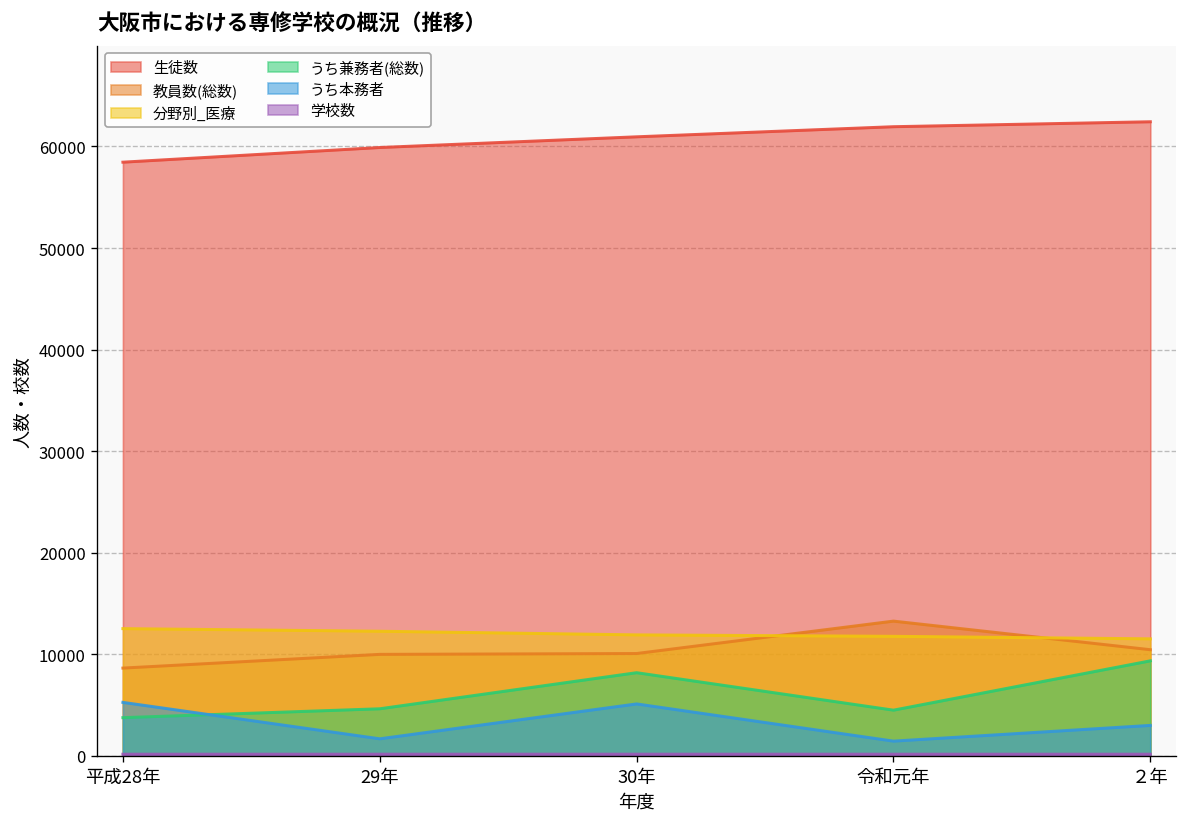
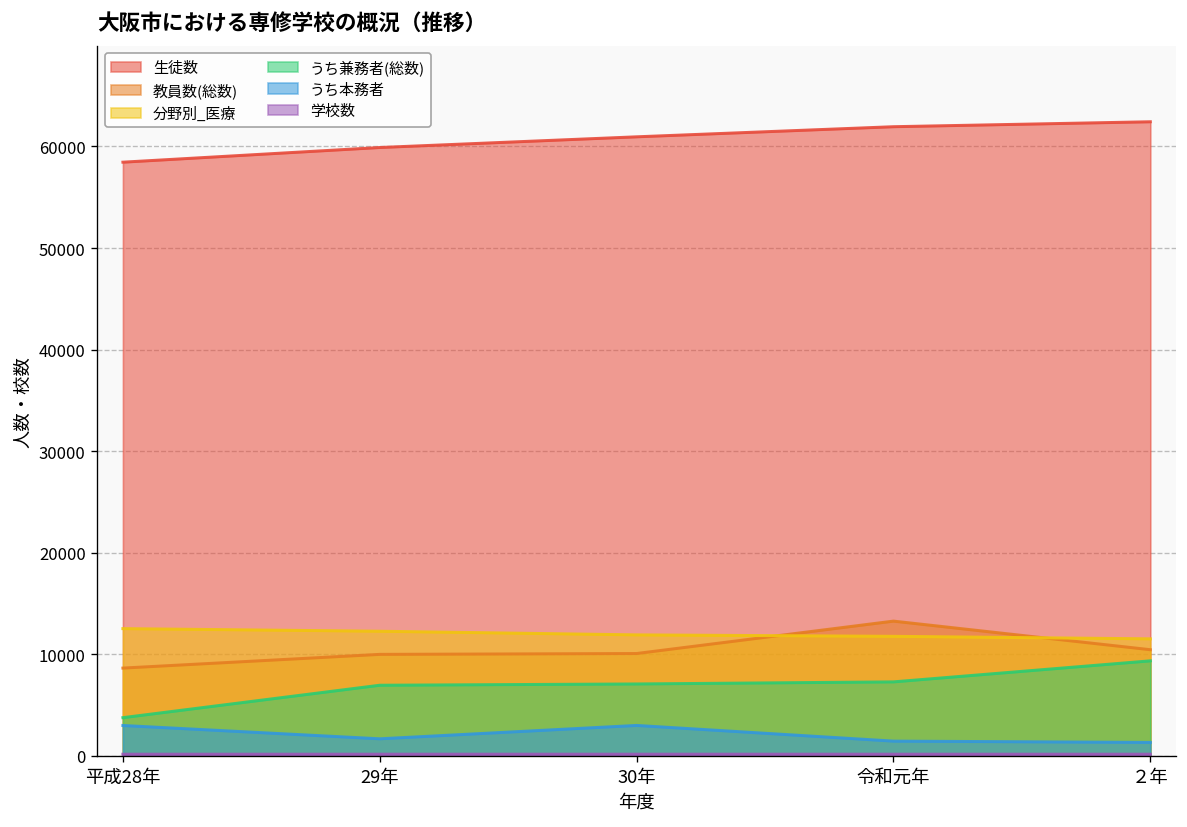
うち本務者, 平成28年: 5000 -> 3000
うち兼務者(総数), 29年: 5000 -> 7000
うち兼務者(総数), 30年: 8000 -> 7000
うち本務者, 30年: 5000 -> 3000
うち兼務者(総数), 令和元年: 5000 -> 7000
うち本務者, ２年: 3000 -> 1000
